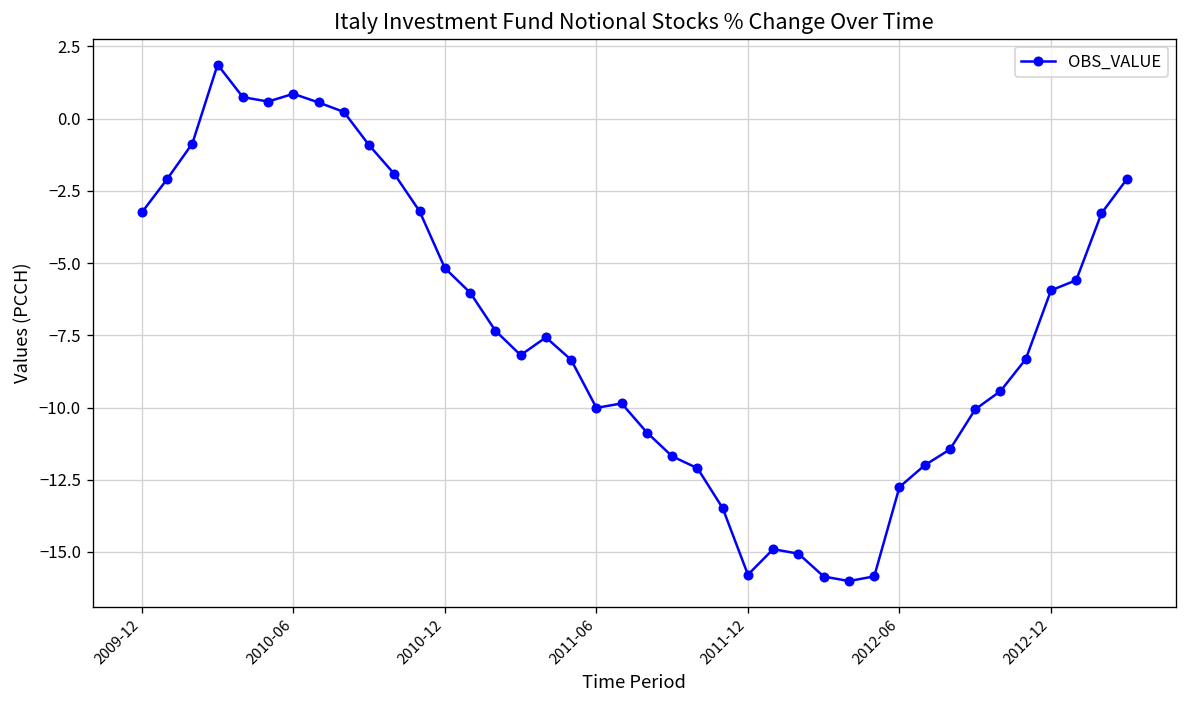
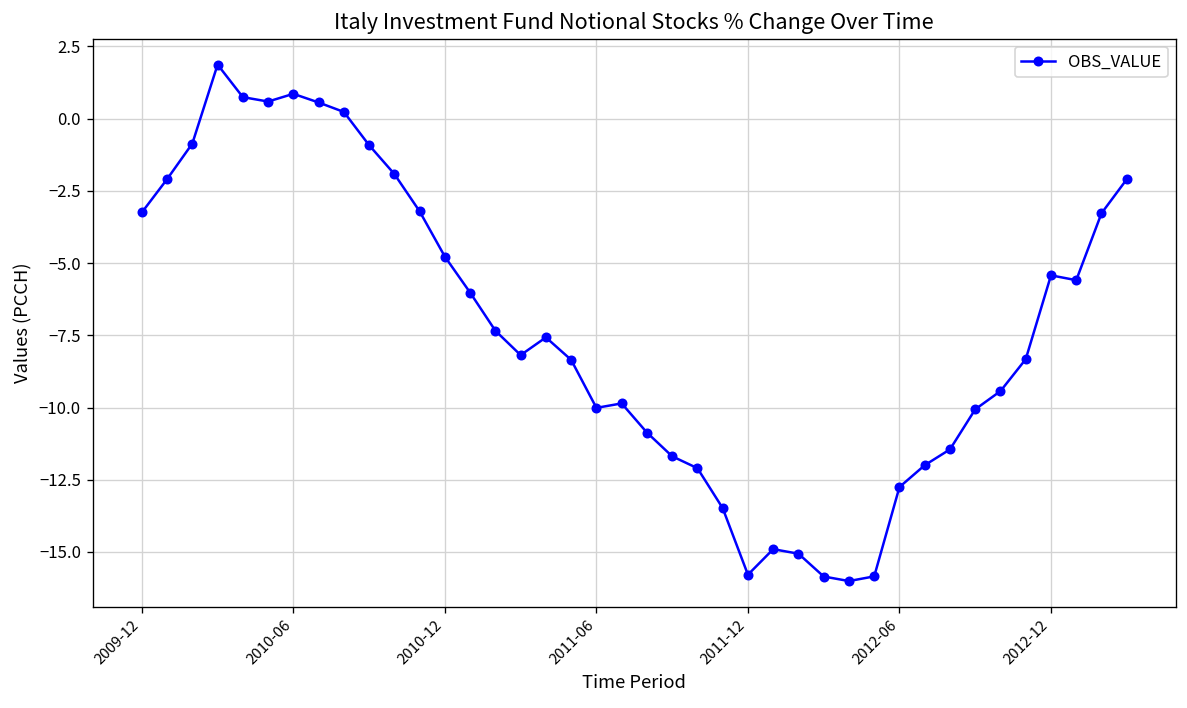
2010-12: -5.2 -> -4.8
2012-12: -5.9 -> -5.4
